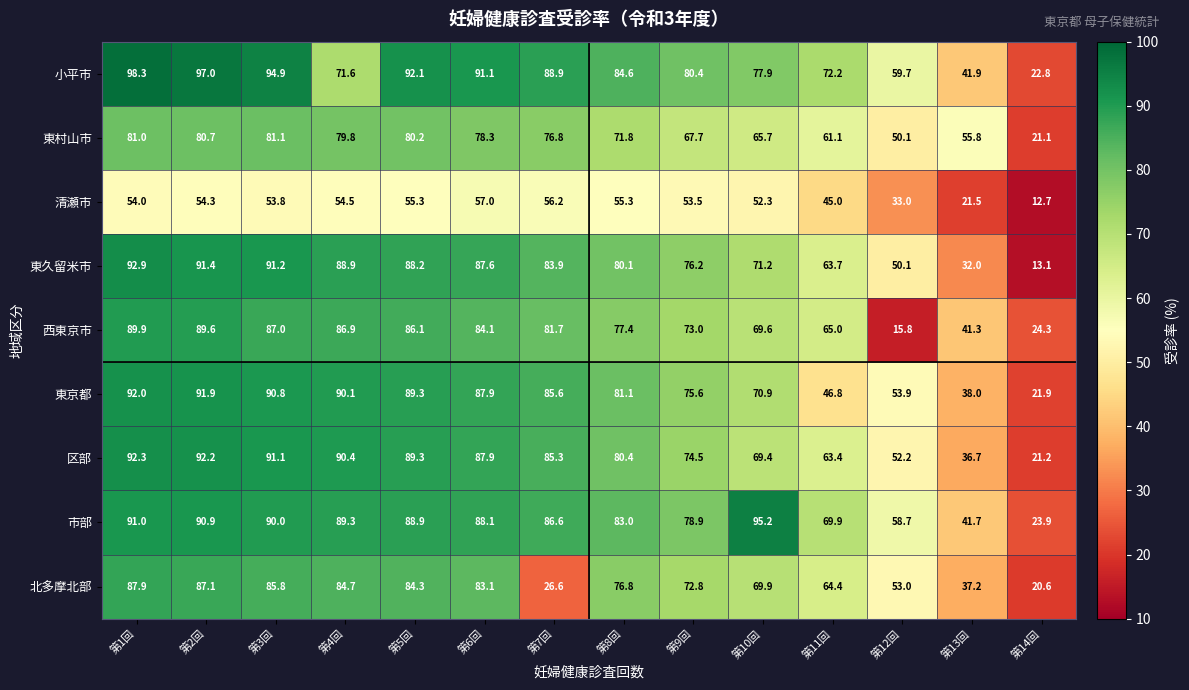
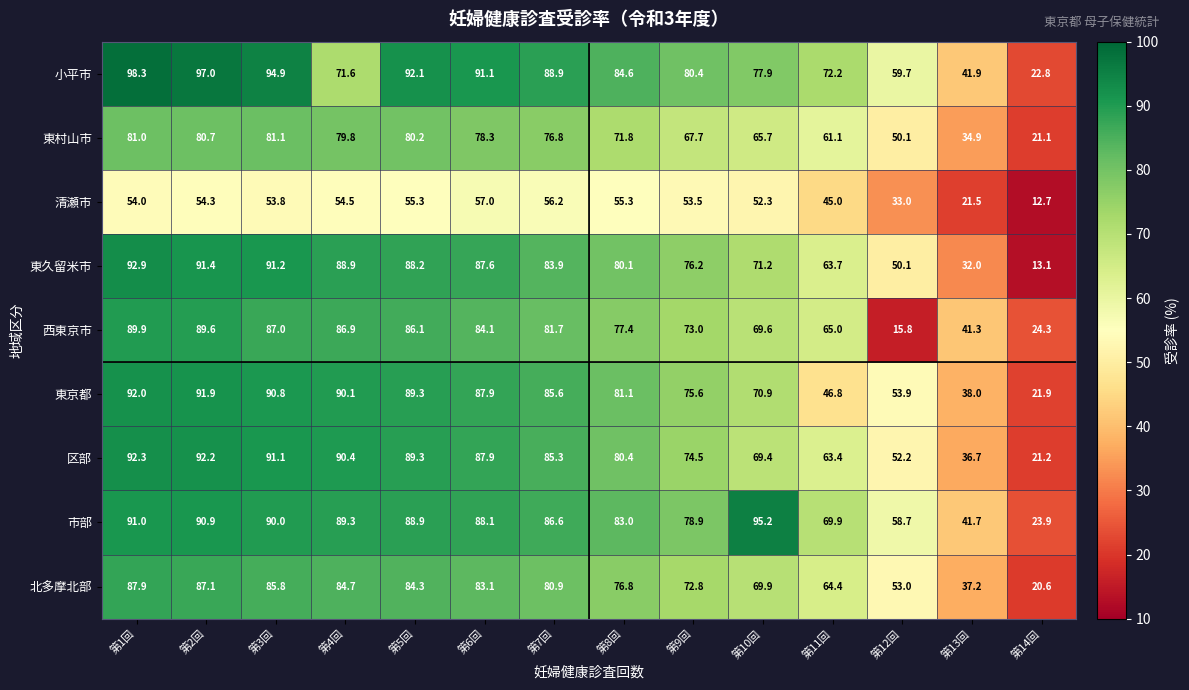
東村山市, 第13回: 55.8 -> 34.9
北多摩北部, 第7回: 26.6 -> 80.9
